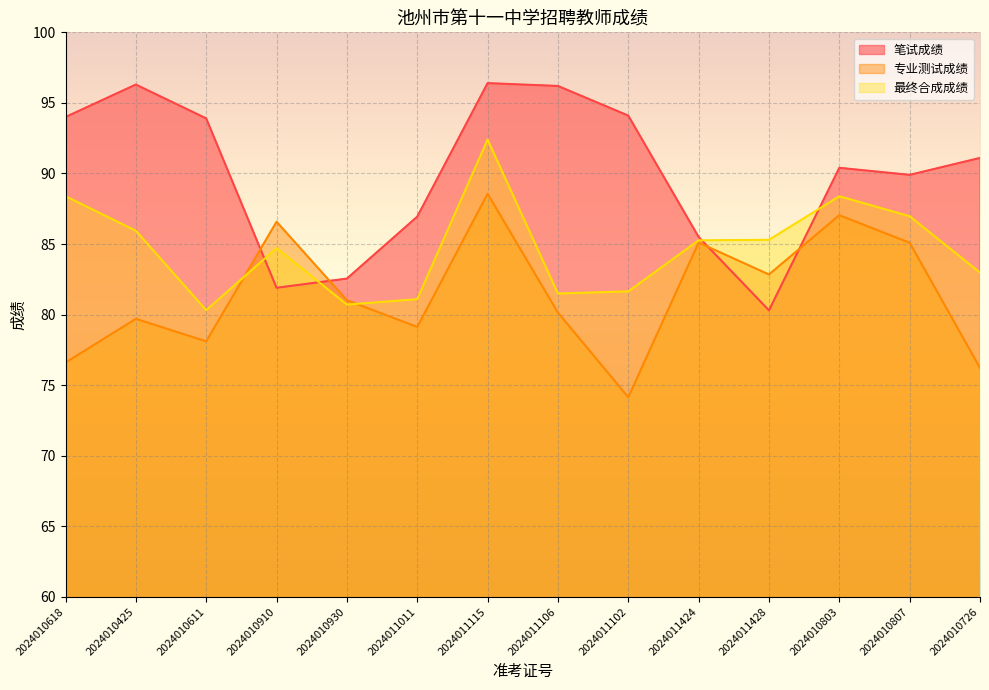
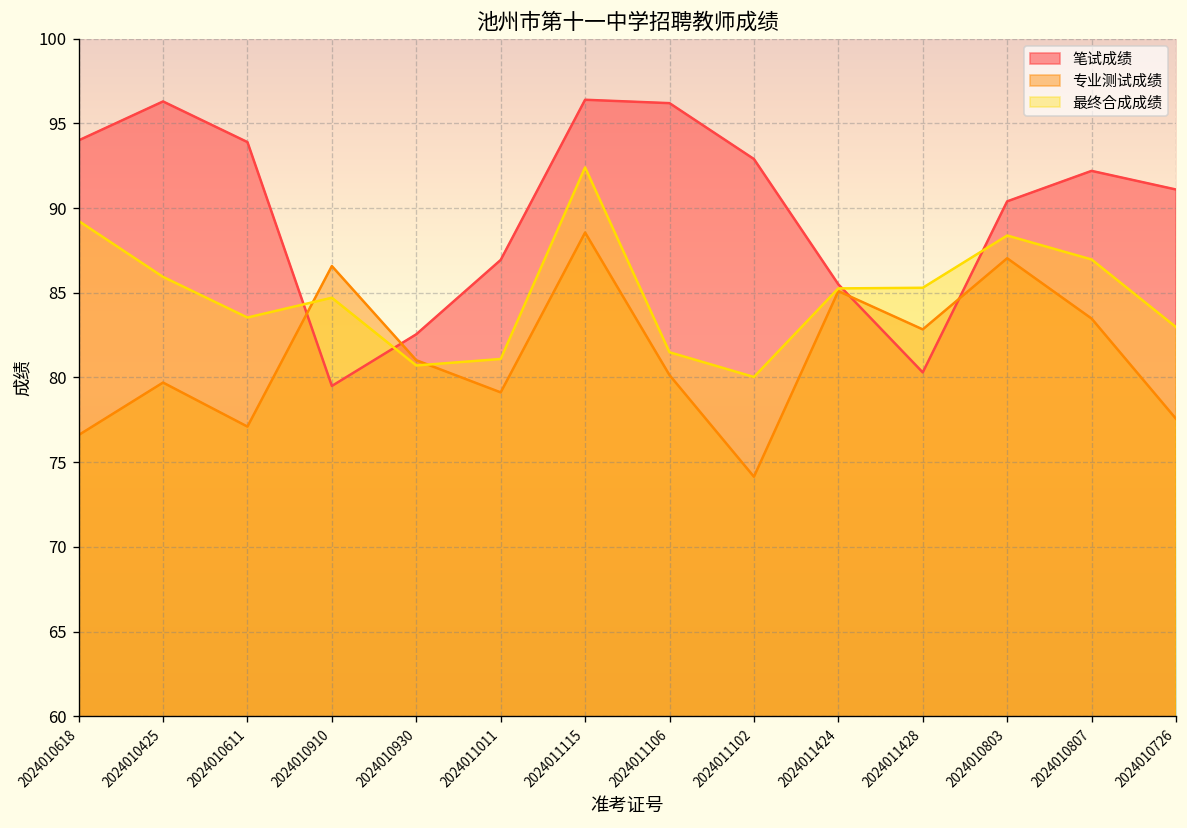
最终合成成绩, 2024010618: 88.4 -> 89.2
专业测试成绩, 2024010611: 78.1 -> 77.1
最终合成成绩, 2024010611: 80.3 -> 83.5
笔试成绩, 2024010910: 81.9 -> 79.5
笔试成绩, 2024011102: 94.1 -> 92.9
最终合成成绩, 2024011102: 81.6 -> 80.0
笔试成绩, 2024010807: 89.9 -> 92.2
专业测试成绩, 2024010807: 85.1 -> 83.5
专业测试成绩, 2024010726: 76.2 -> 77.6
